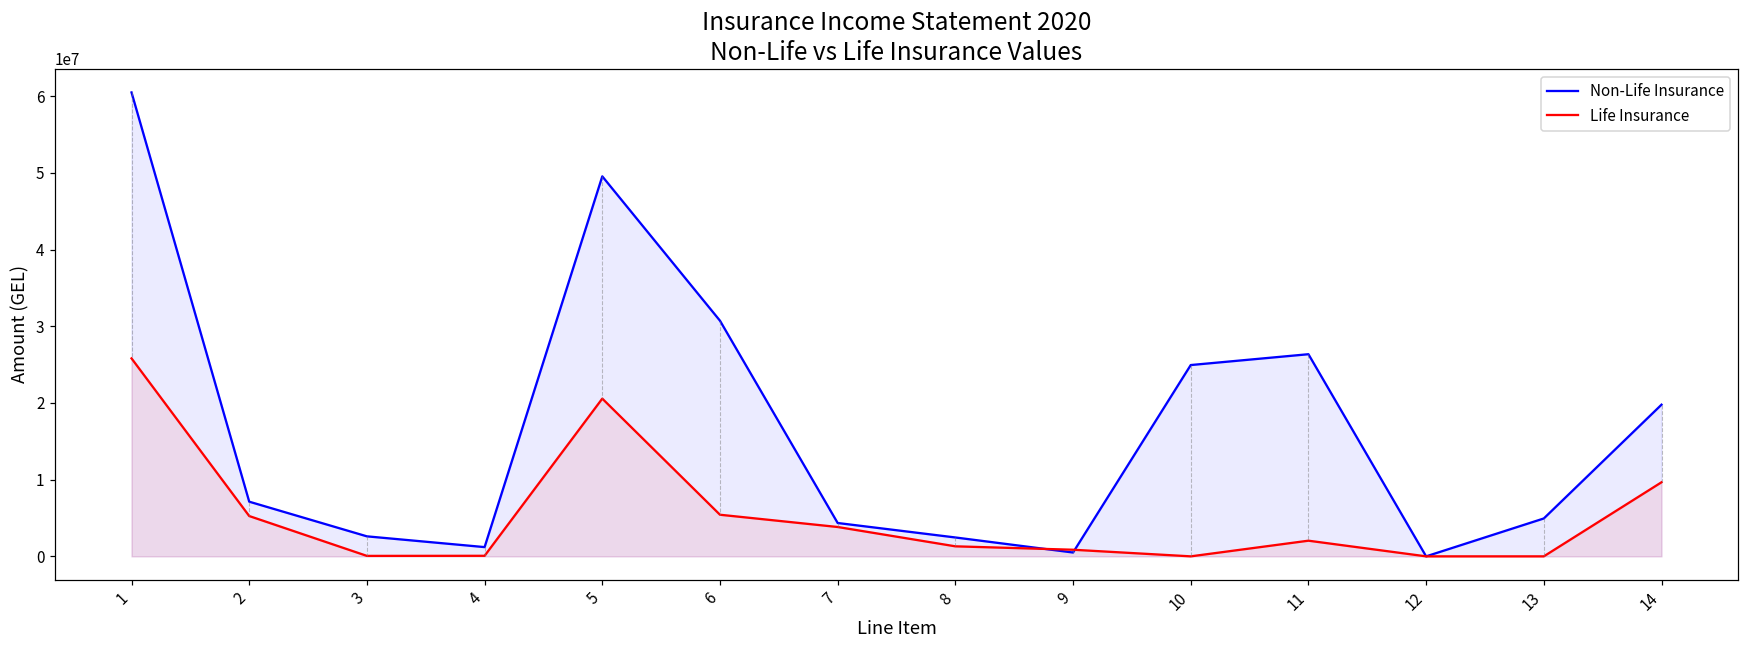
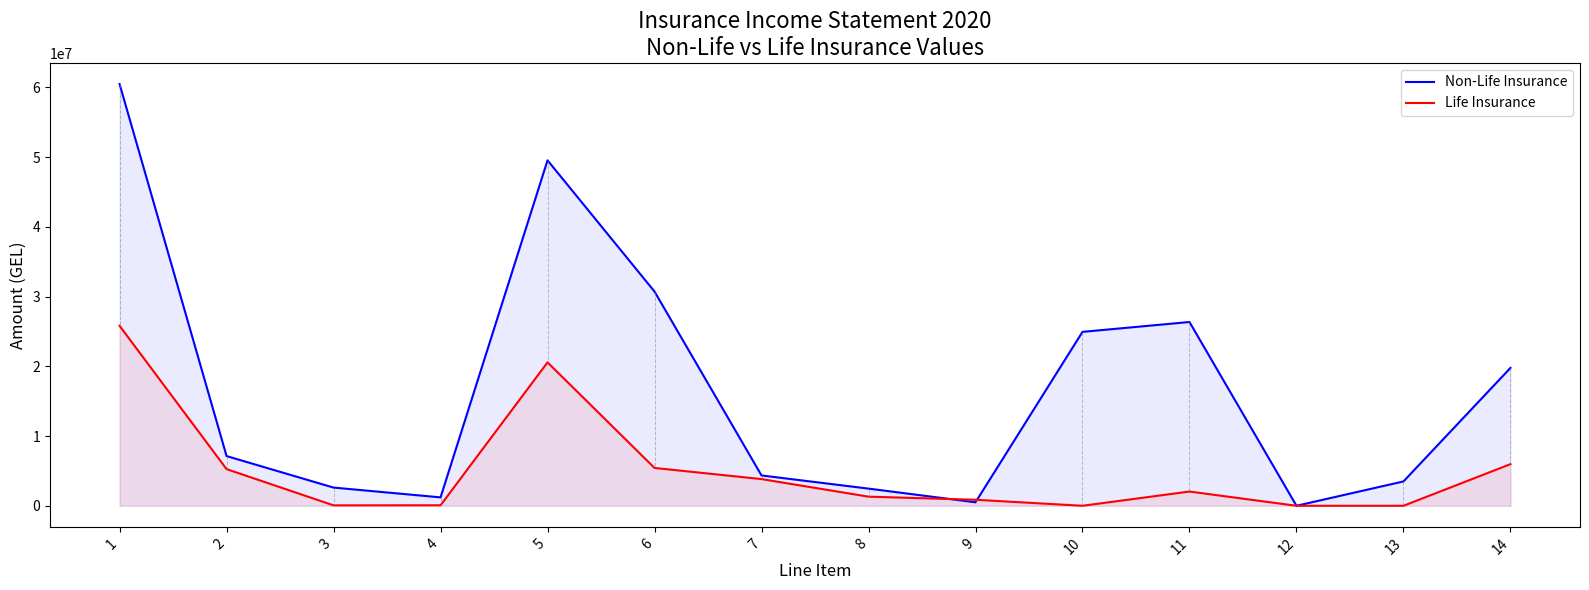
Non-Life Insurance, 13: 5000000 -> 3000000
Life Insurance, 14: 10000000 -> 6000000
